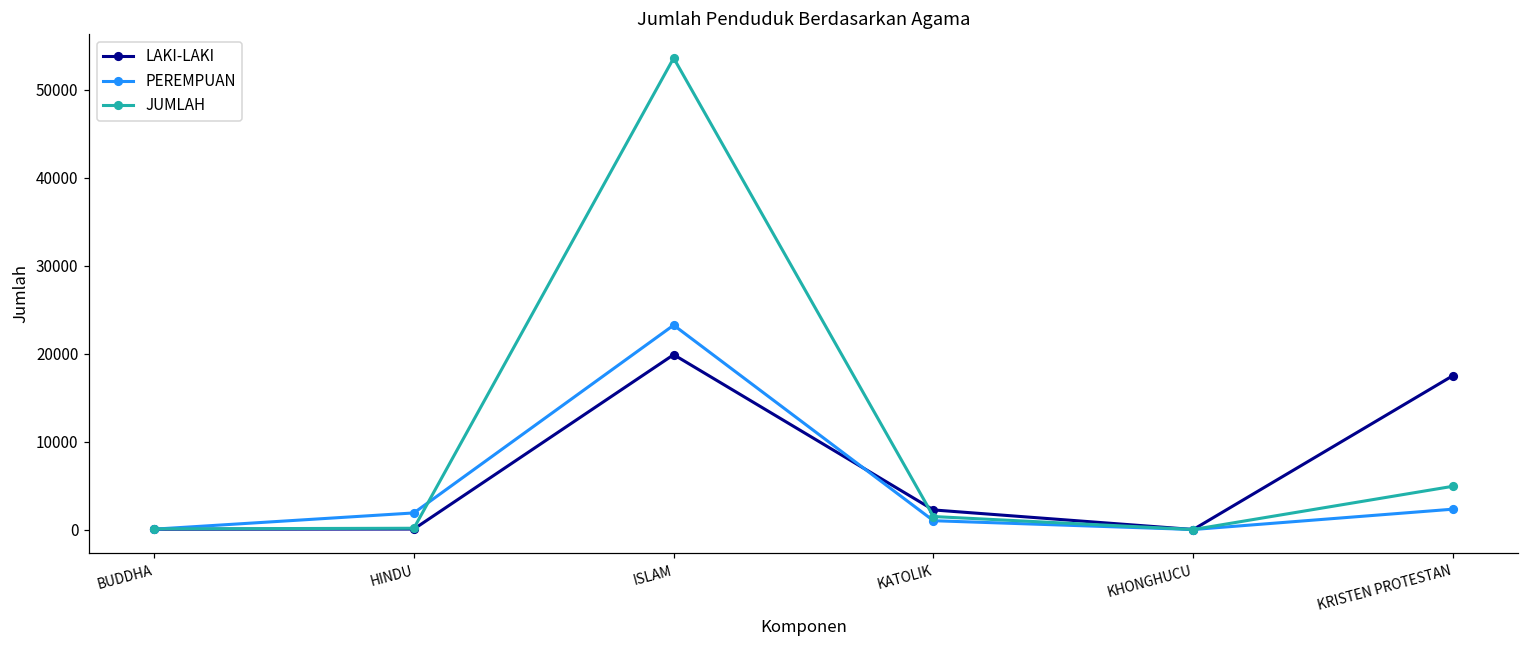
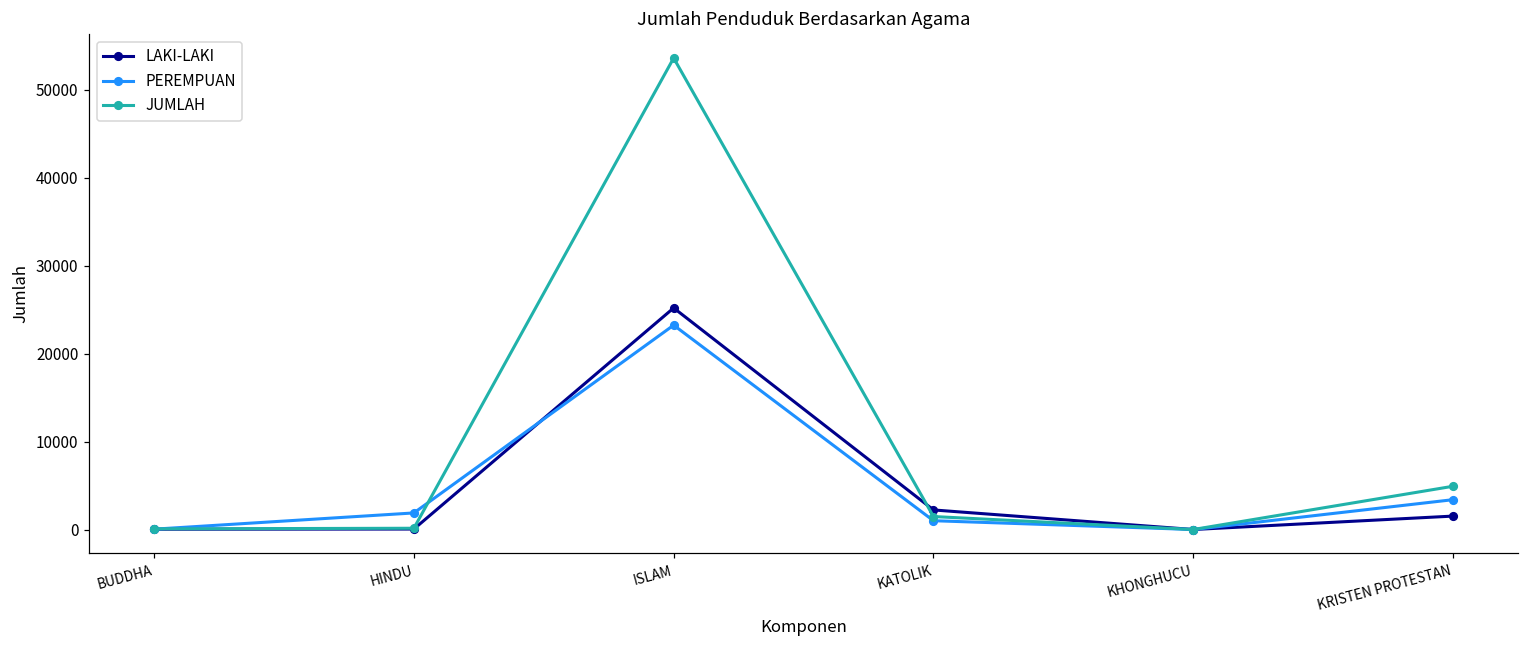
LAKI-LAKI, ISLAM: 20000 -> 25000
LAKI-LAKI, KRISTEN PROTESTAN: 17000 -> 2000
PEREMPUAN, KRISTEN PROTESTAN: 2000 -> 3000
